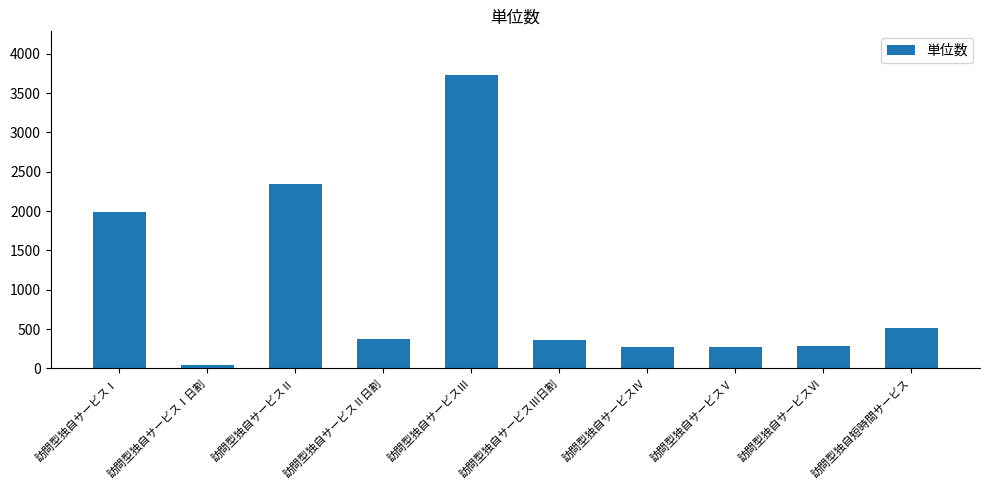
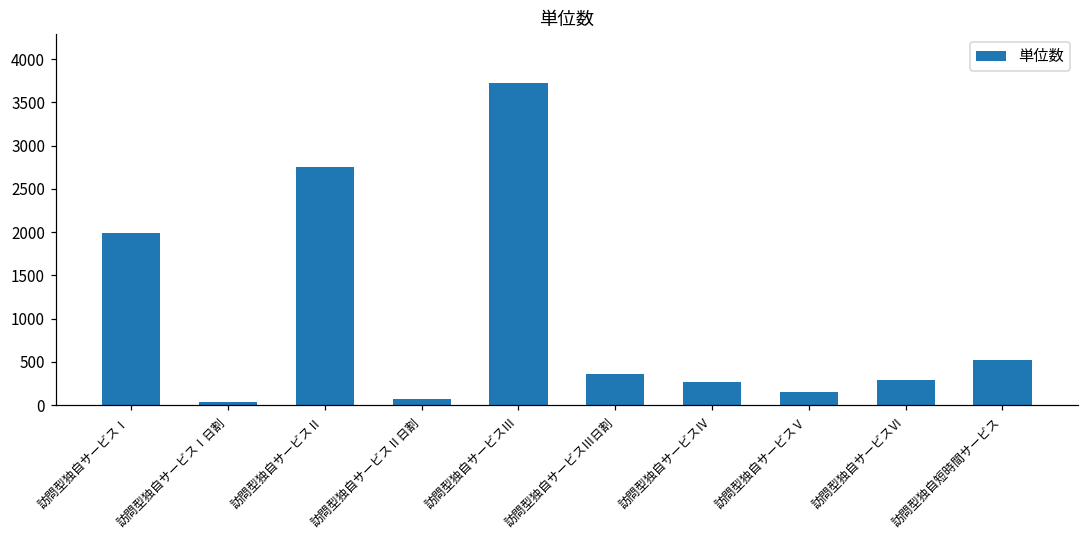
訪問型独自サービスⅡ: 2300 -> 2700
訪問型独自サービスⅡ日割: 400 -> 100
訪問型独自サービスⅤ: 300 -> 200
